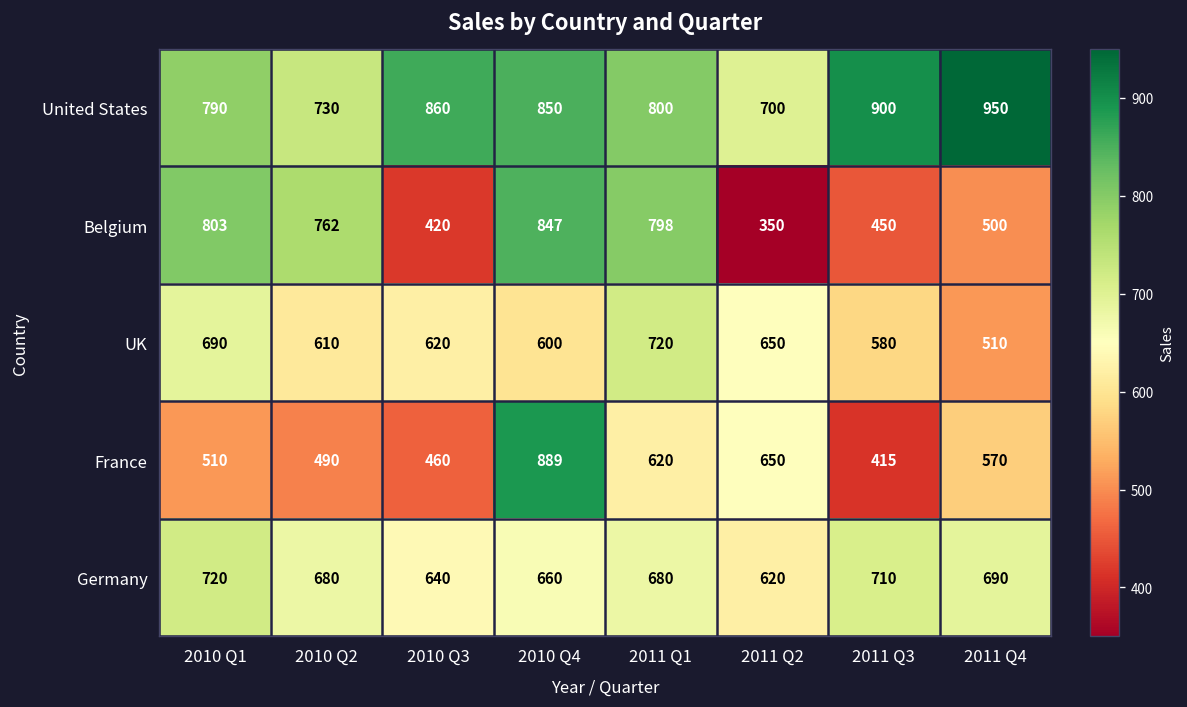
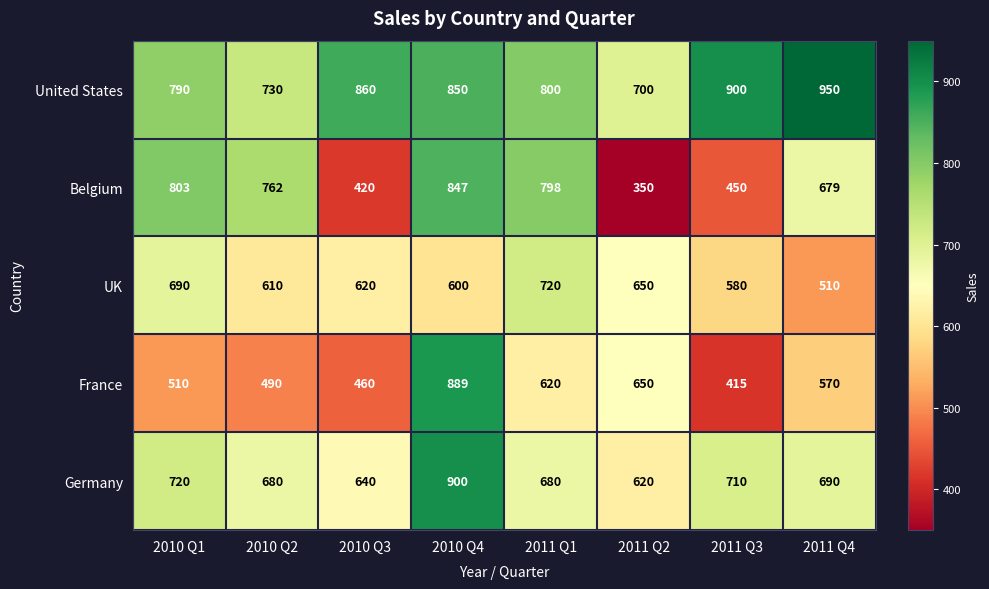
Belgium, 2011 Q4: 500 -> 679
Germany, 2010 Q4: 660 -> 900
